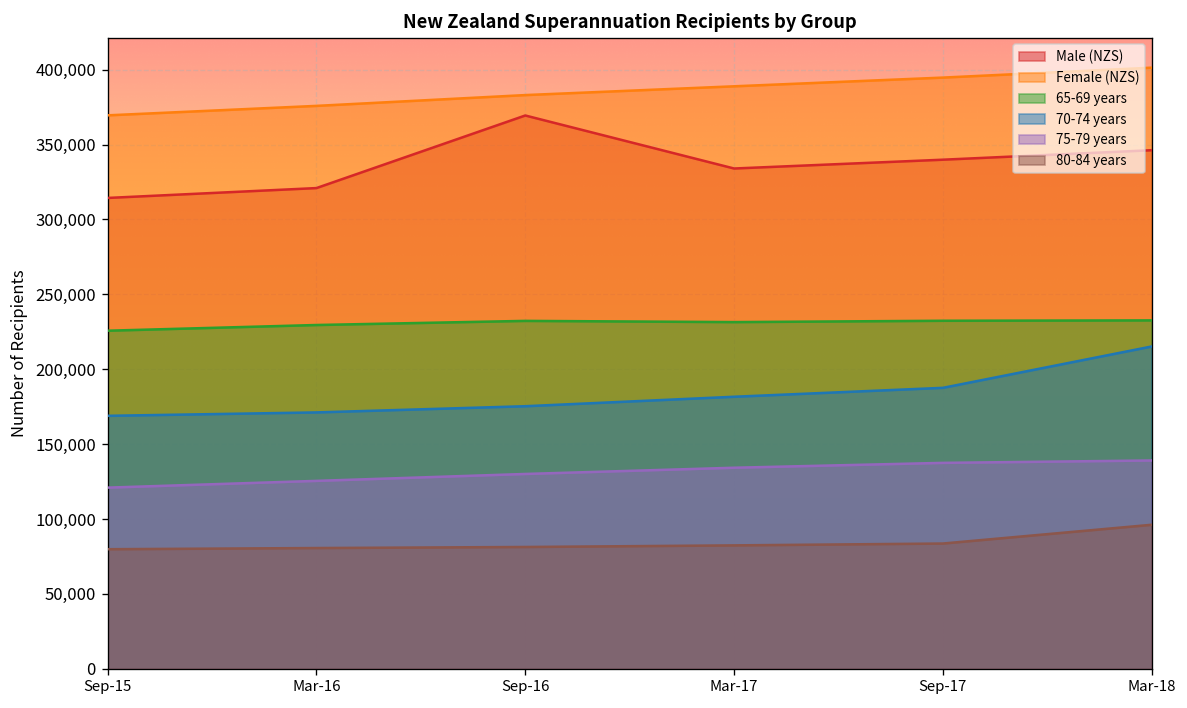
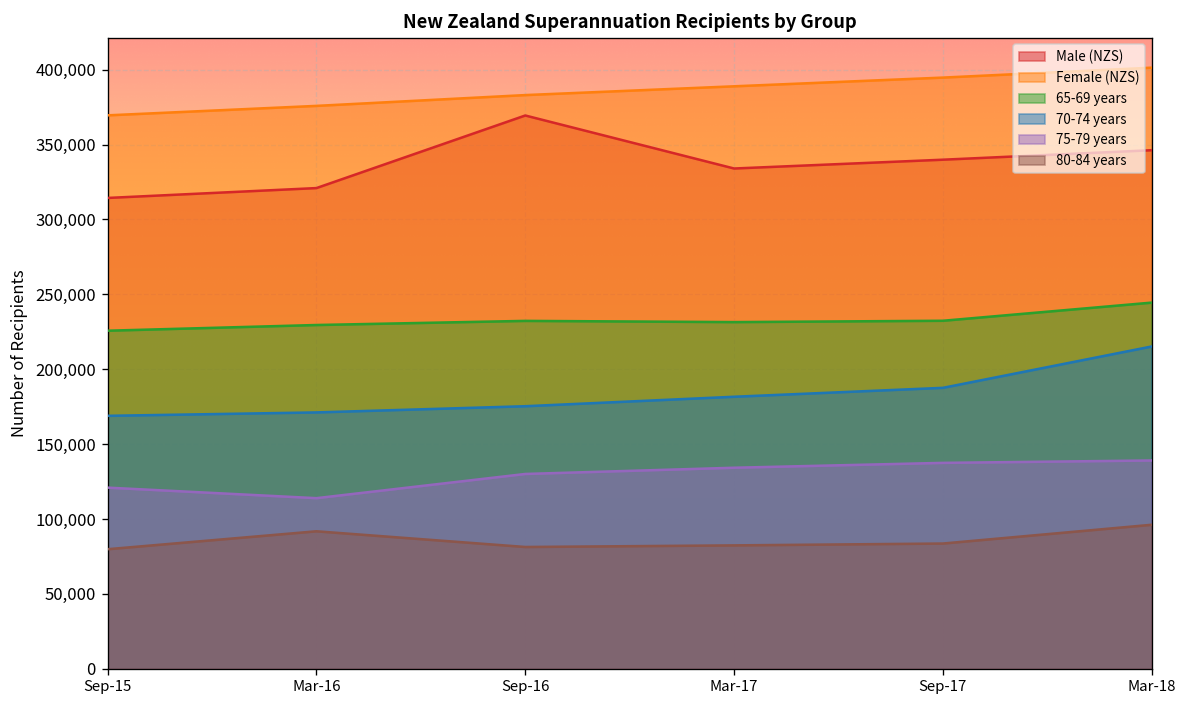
75-79 years, Mar-16: 125,000 -> 114,000
80-84 years, Mar-16: 81,000 -> 92,000
65-69 years, Mar-18: 233,000 -> 244,000
